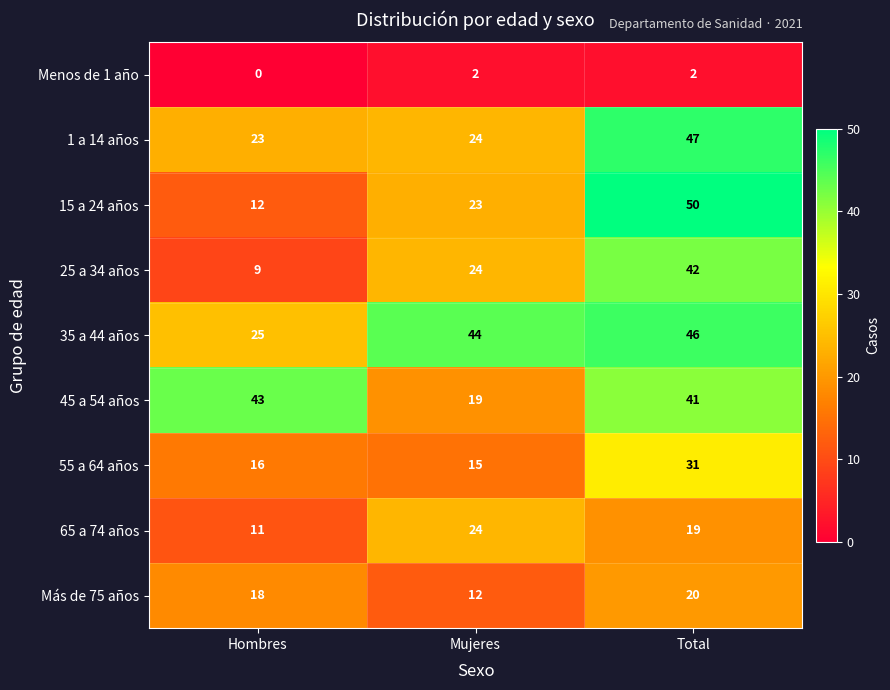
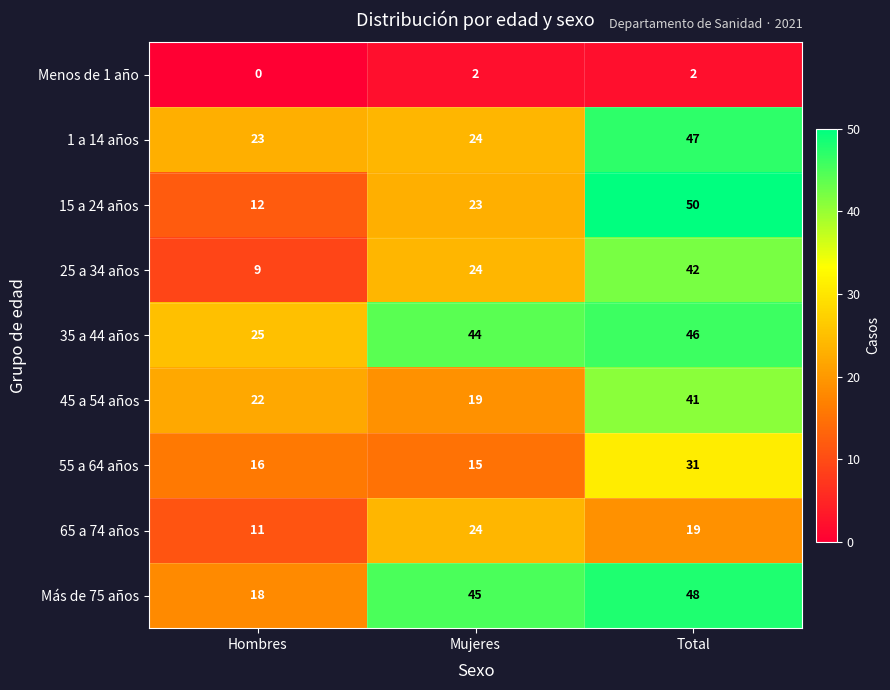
45 a 54 años, Hombres: 43 -> 22
Más de 75 años, Mujeres: 12 -> 45
Más de 75 años, Total: 20 -> 48
